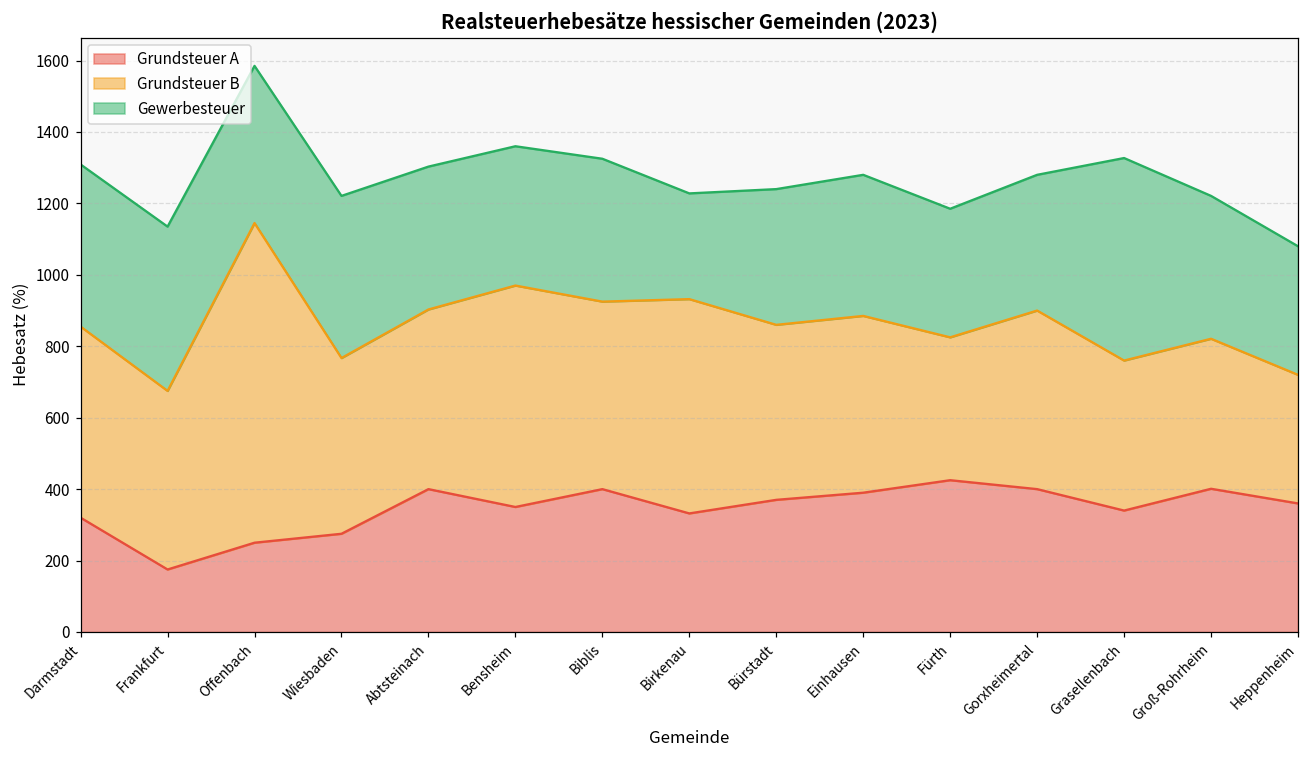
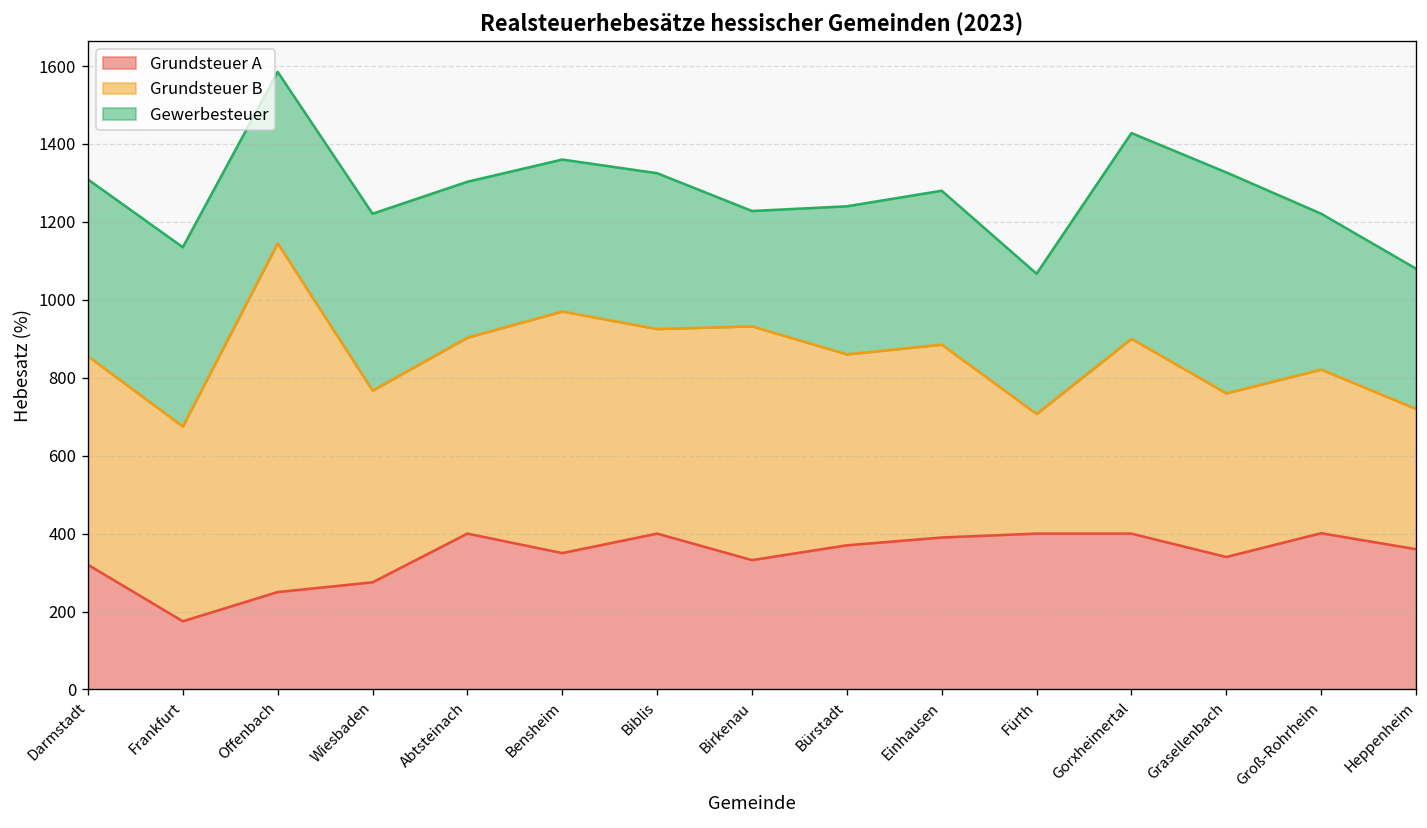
Grundsteuer A, Fürth: 430 -> 400
Grundsteuer B, Fürth: 400 -> 310
Gewerbesteuer, Gorxheimertal: 380 -> 530
